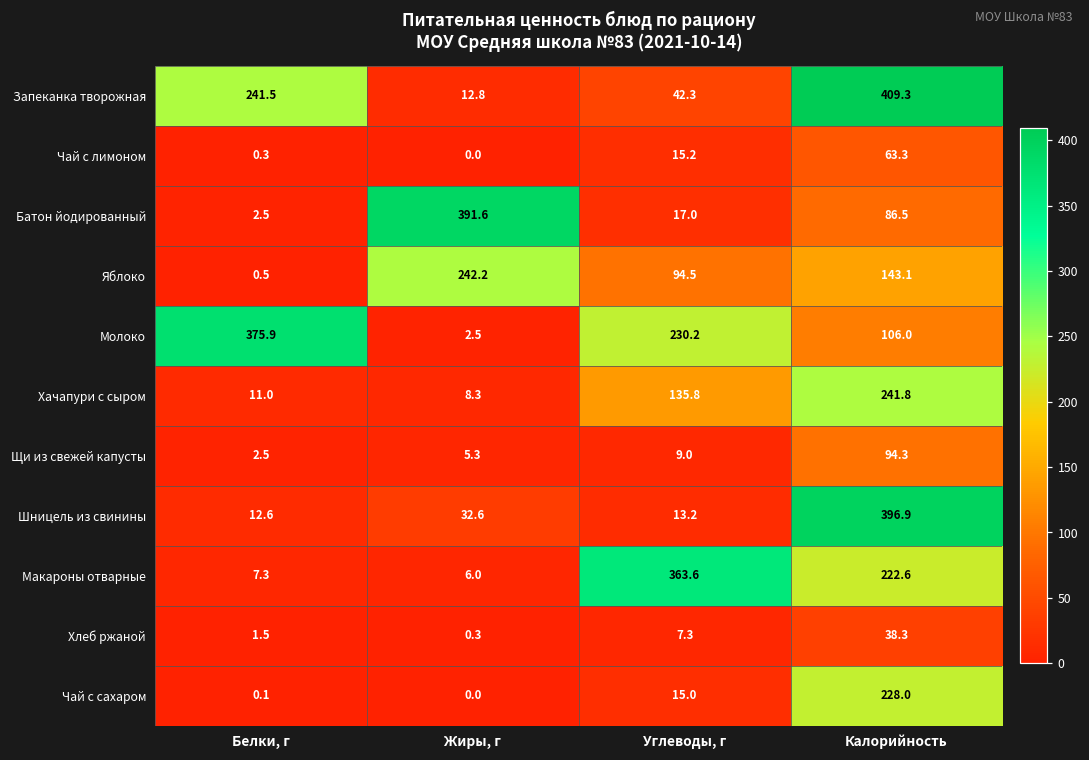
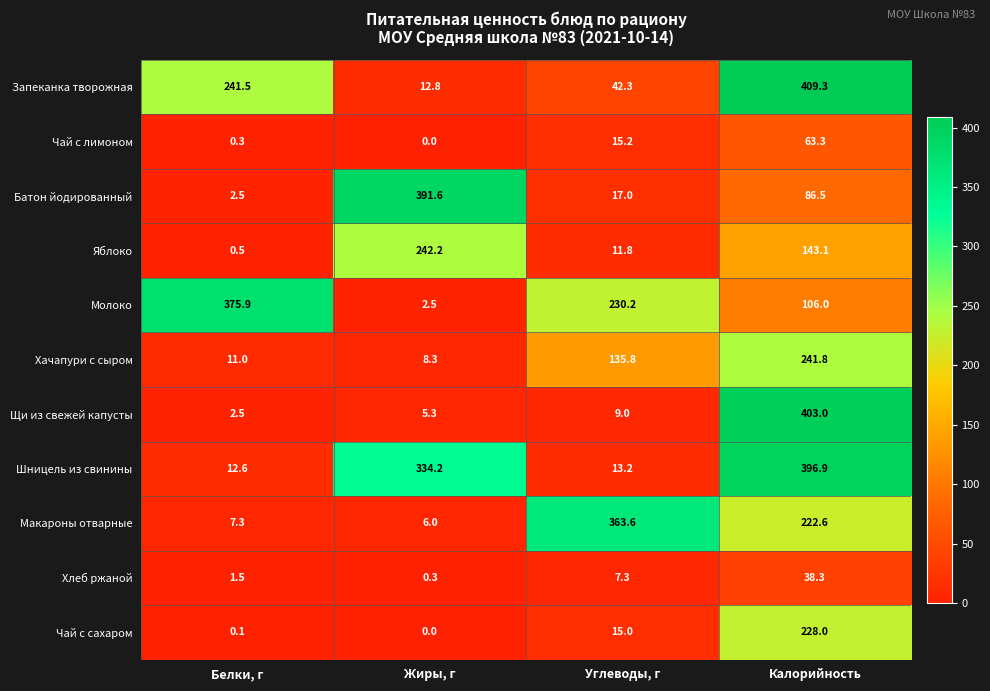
Яблоко, Углеводы, г: 94.5 -> 11.8
Щи из свежей капусты, Калорийность: 94.3 -> 403.0
Шницель из свинины, Жиры, г: 32.6 -> 334.2
